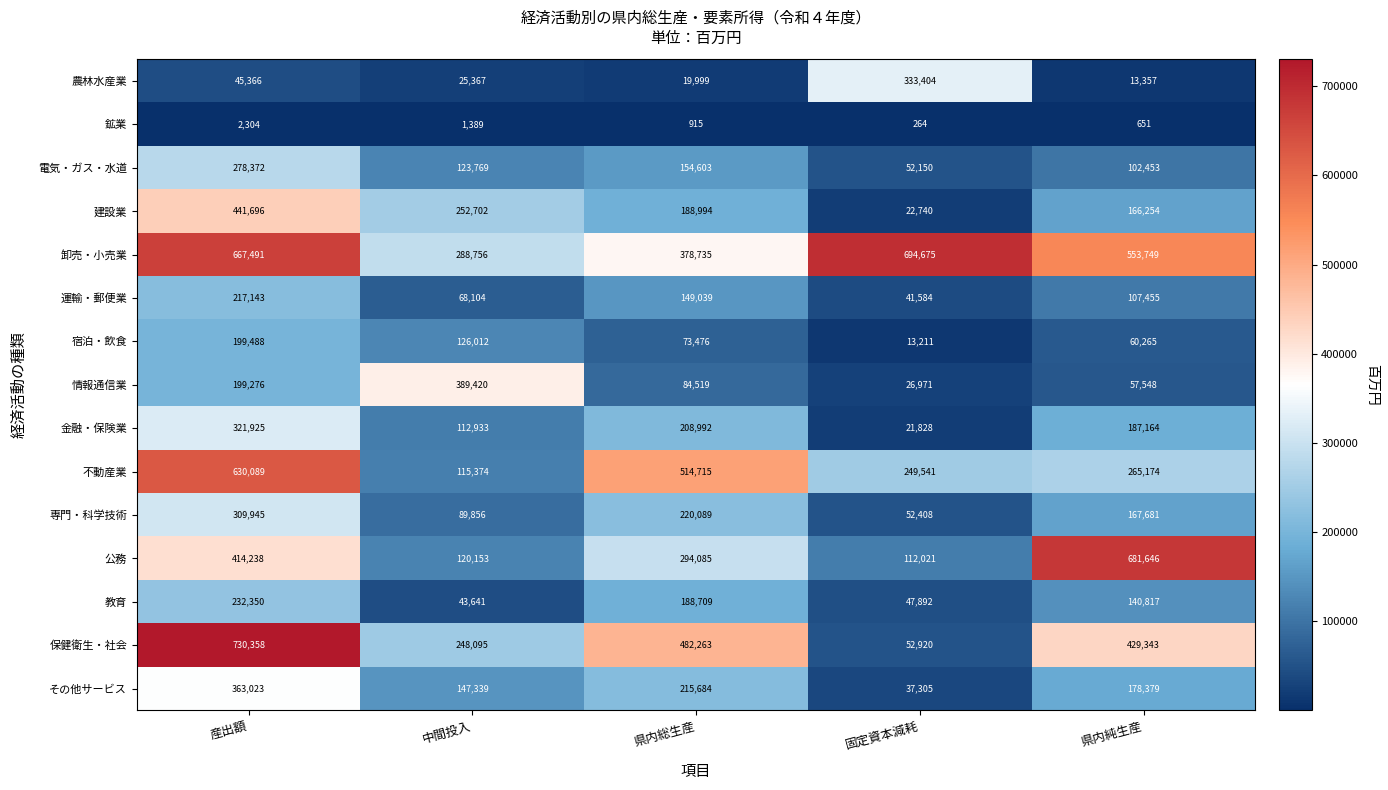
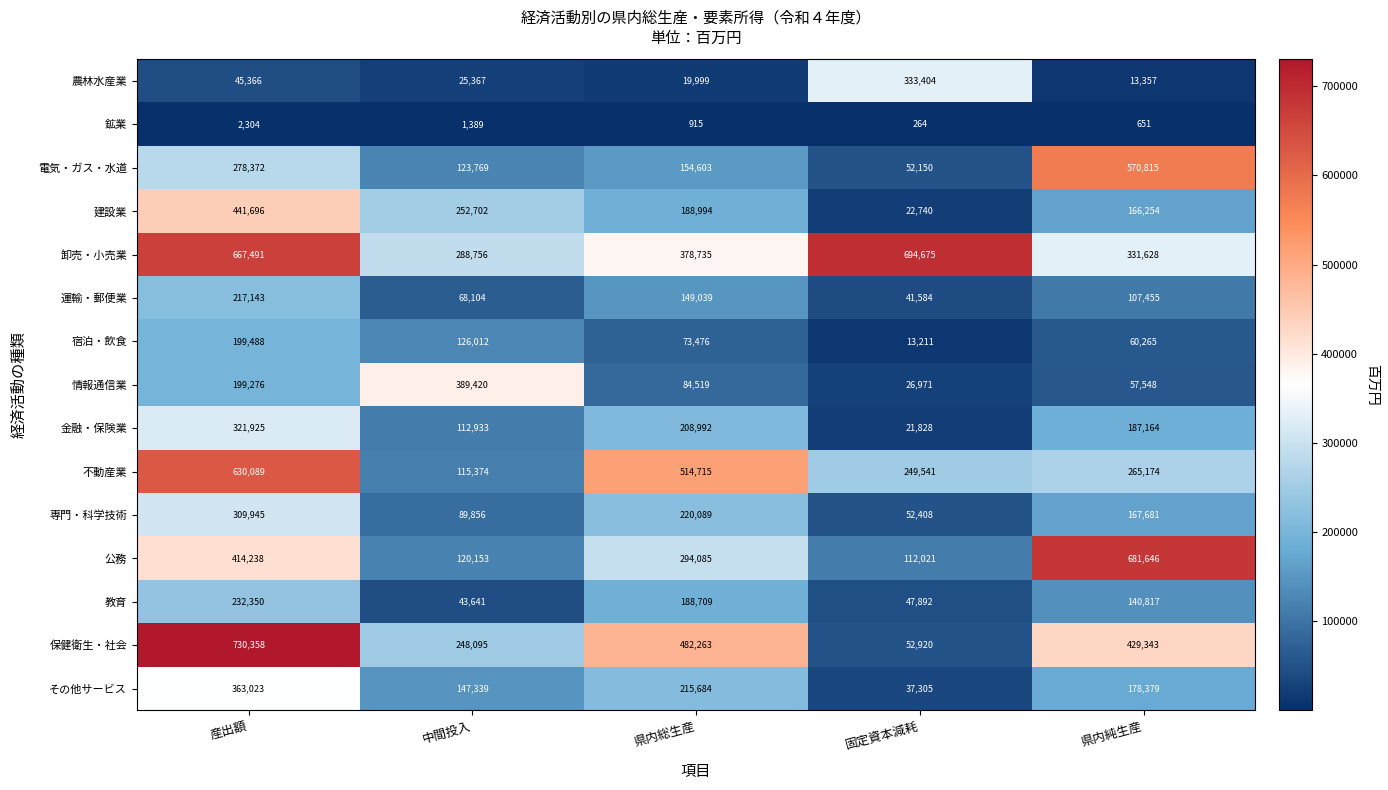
電気・ガス・水道, 県内純生産: 102,453 -> 570,815
卸売・小売業, 県内純生産: 553,749 -> 331,628
